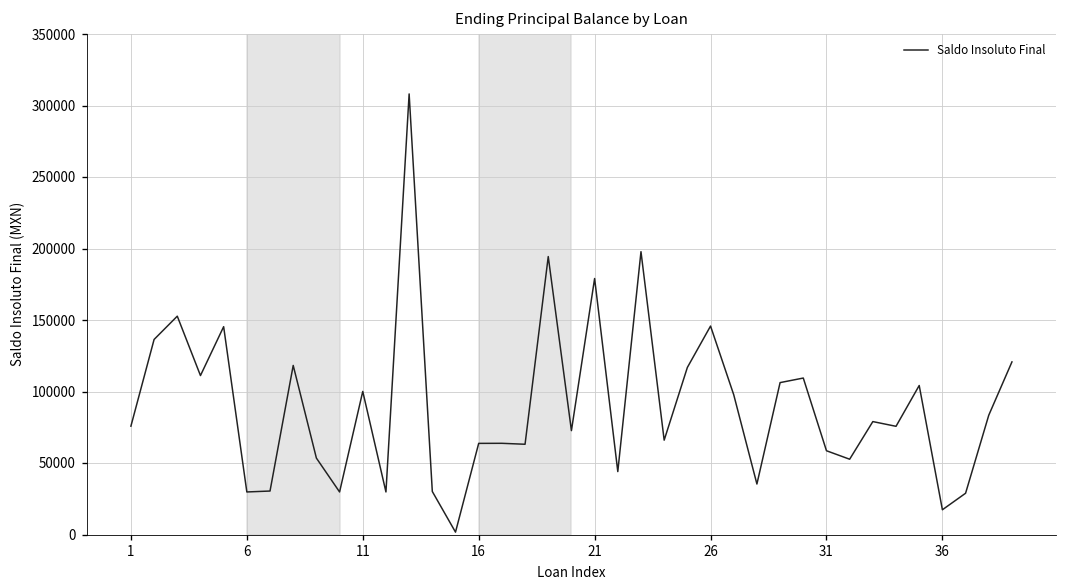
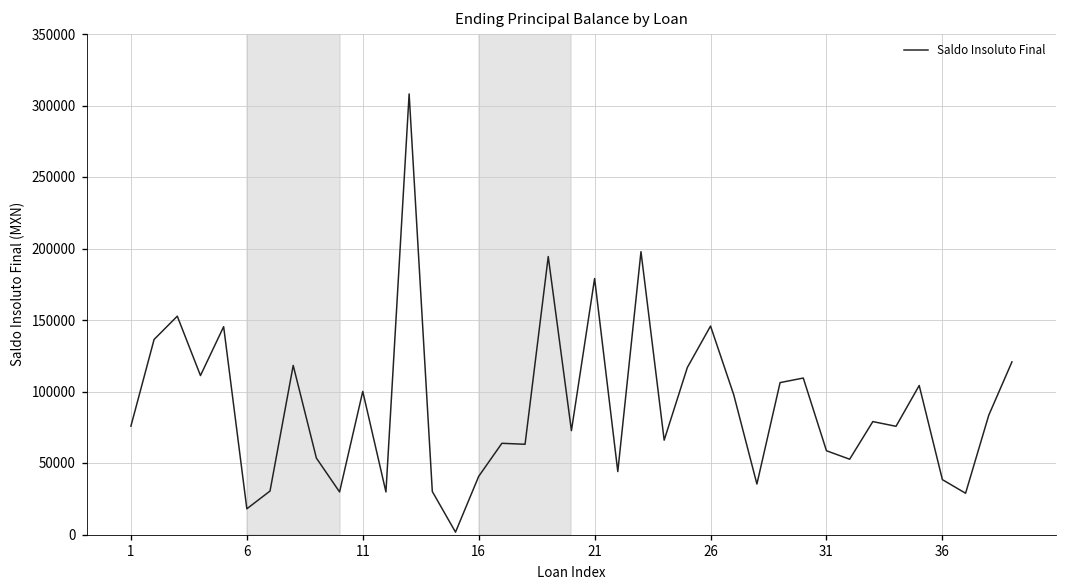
6: 30000 -> 18000
16: 64000 -> 41000
36: 17000 -> 38000
